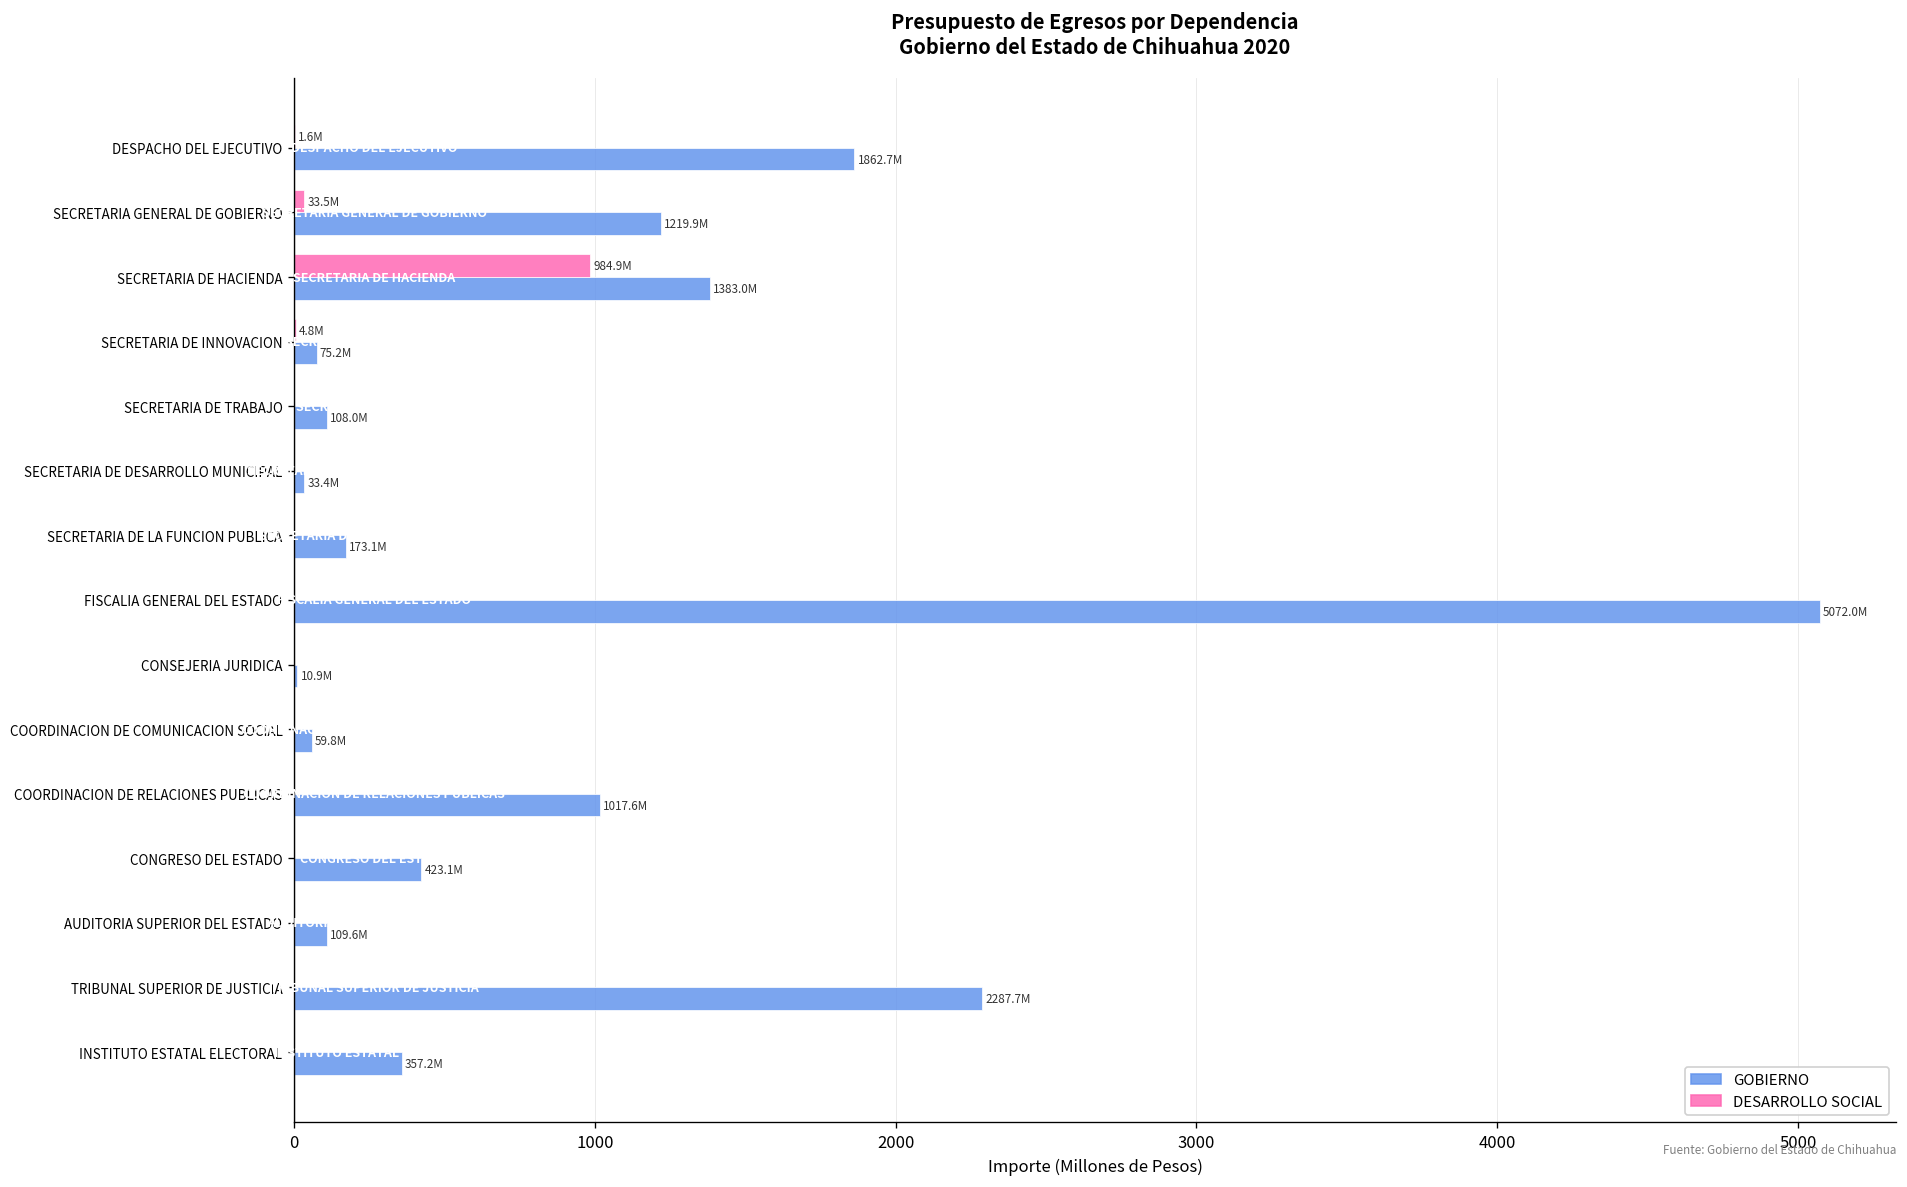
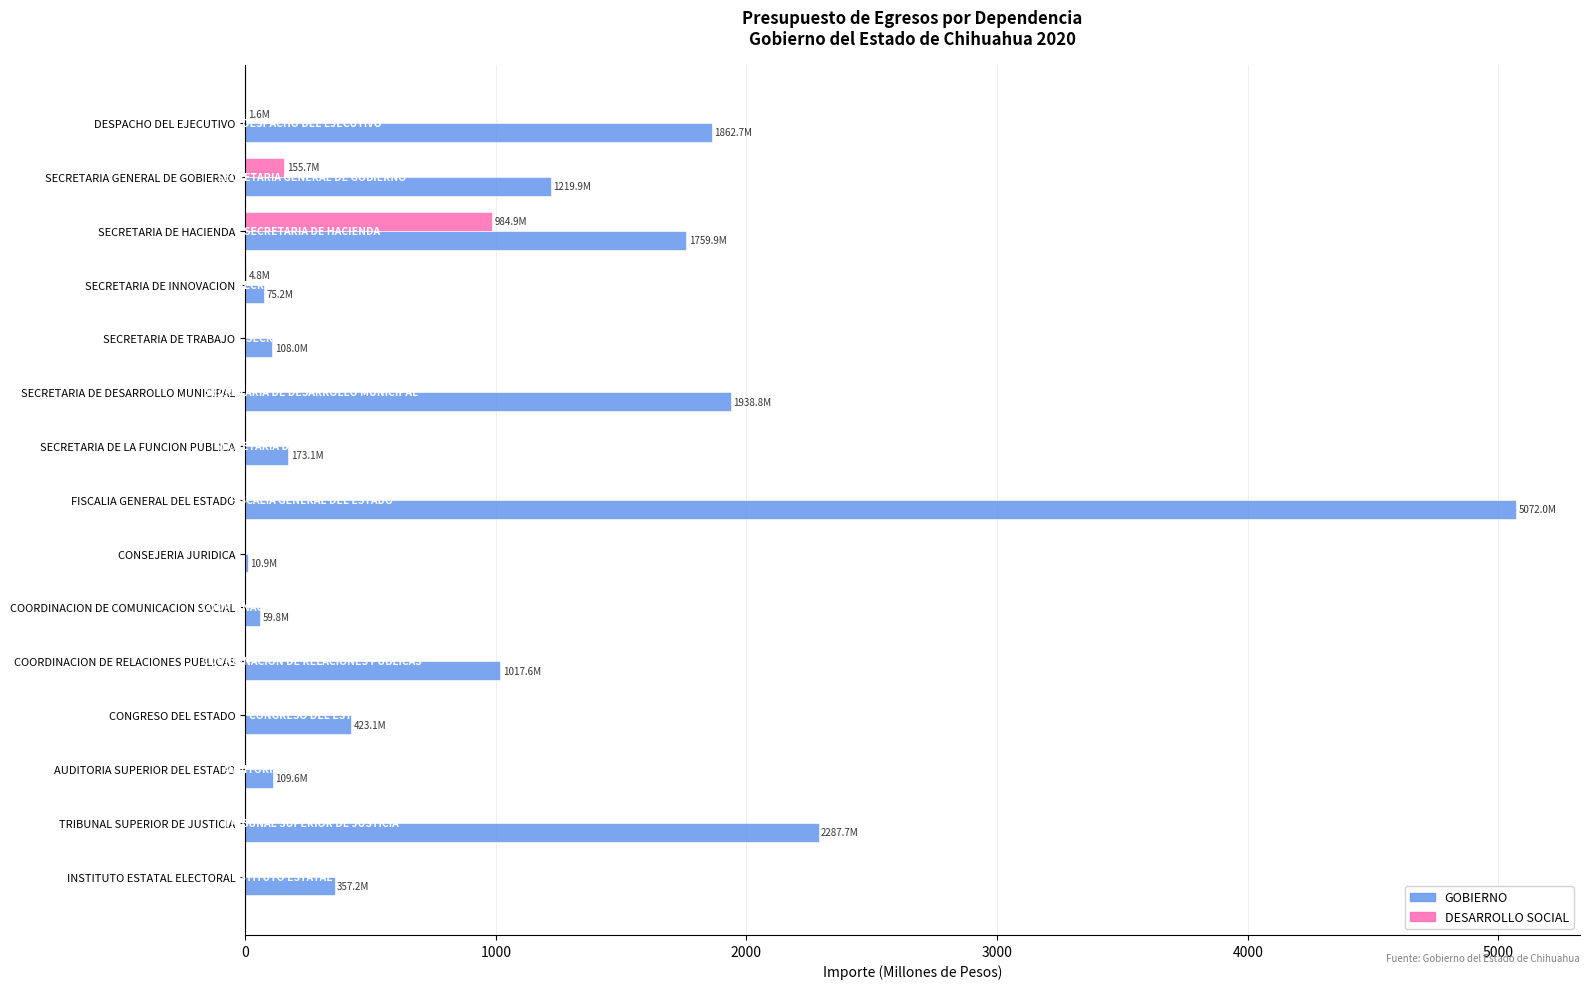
DESARROLLO SOCIAL, SECRETARIA GENERAL DE GOBIERNO: 33.5M -> 155.7M
GOBIERNO, SECRETARIA DE HACIENDA: 1383.0M -> 1759.9M
GOBIERNO, SECRETARIA DE DESARROLLO MUNICIPAL: 33.4M -> 1938.8M
